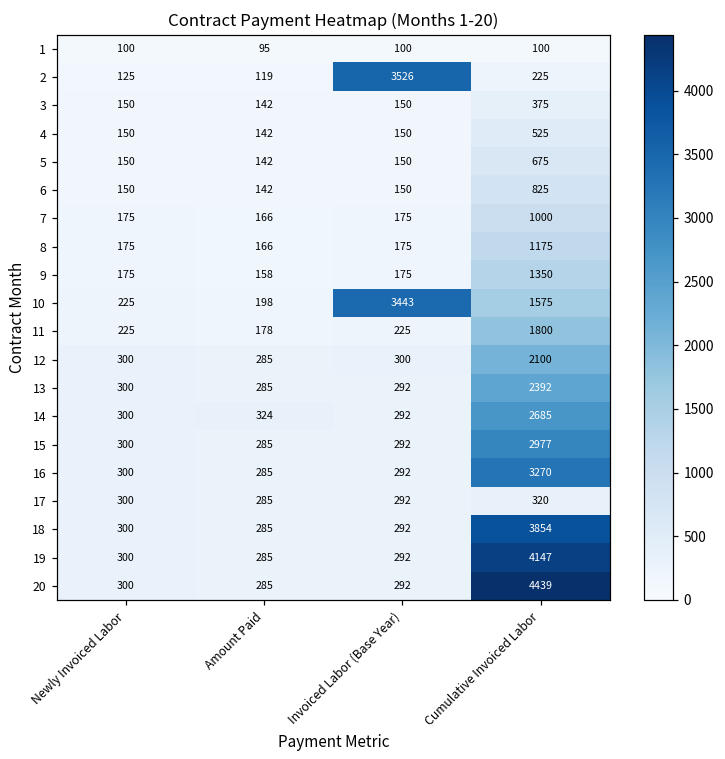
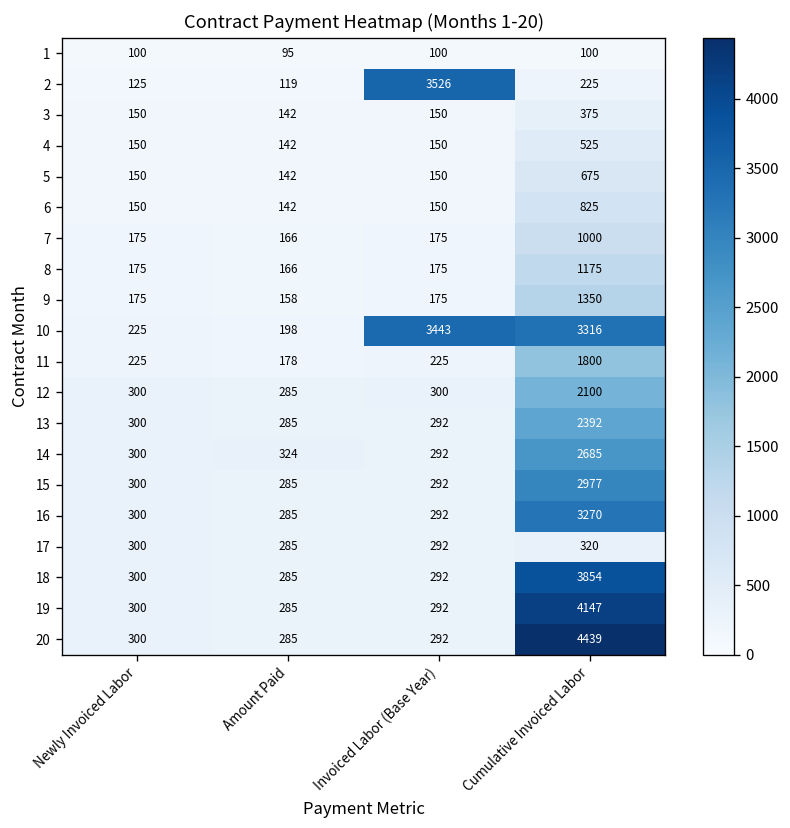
10, Cumulative Invoiced Labor: 1575 -> 3316
